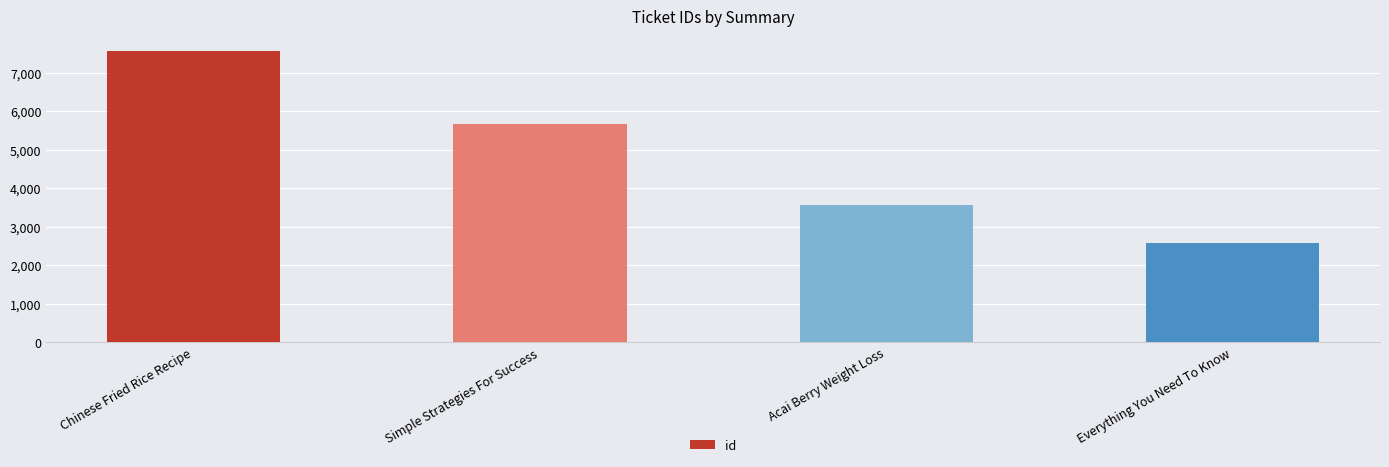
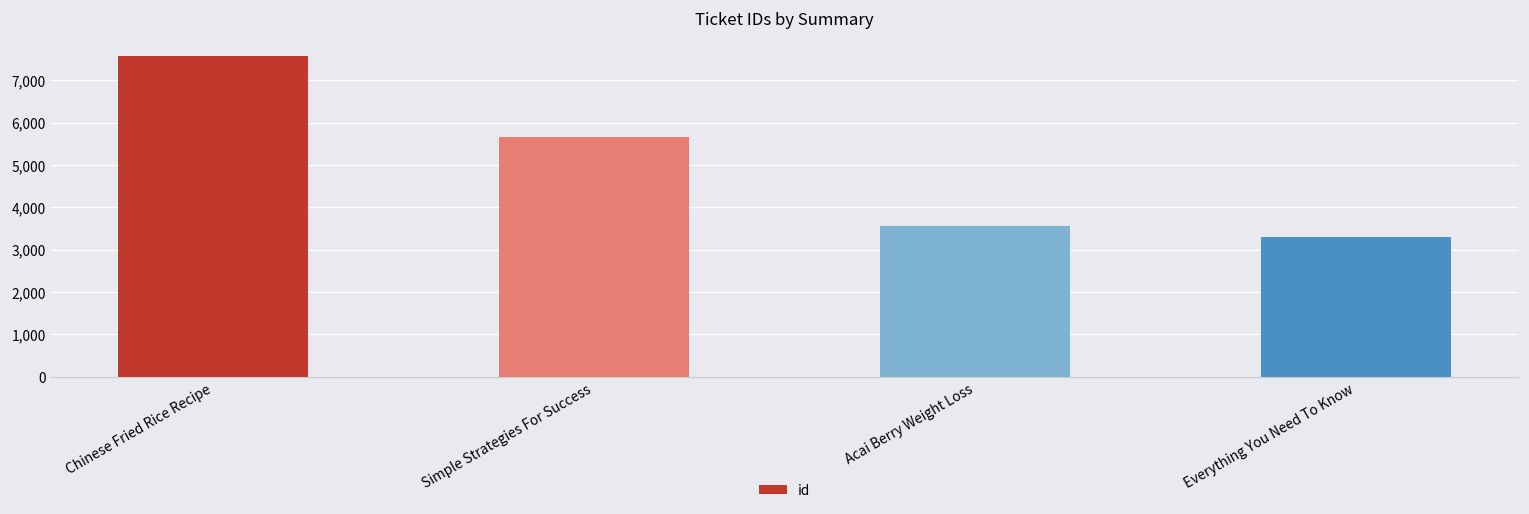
Everything You Need To Know: 2,600 -> 3,300
